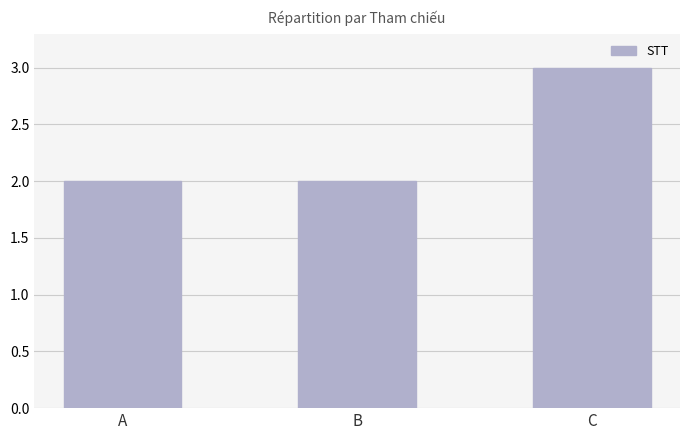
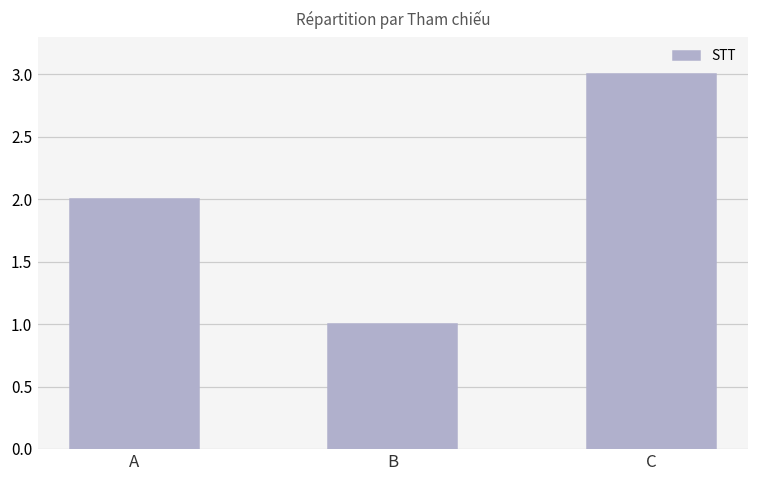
B: 2 -> 1
